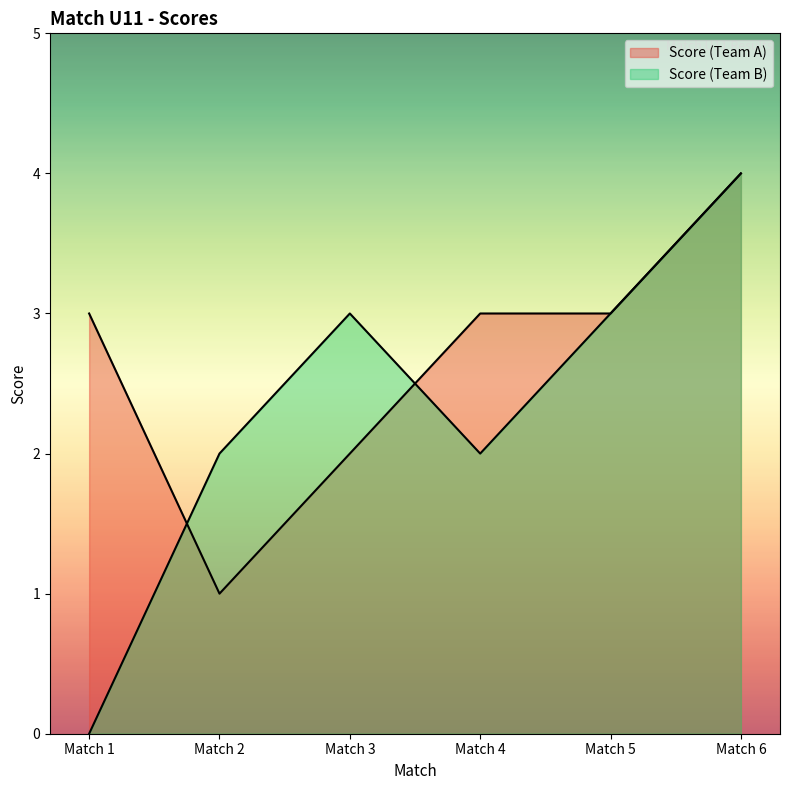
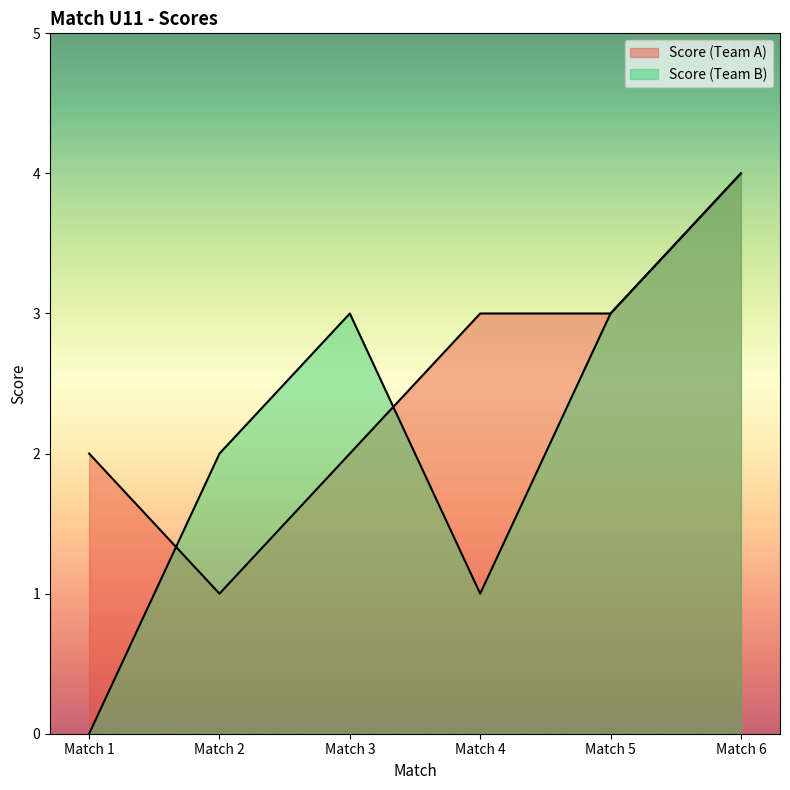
Score (Team A), Match 1: 3 -> 2
Score (Team B), Match 4: 2 -> 1
